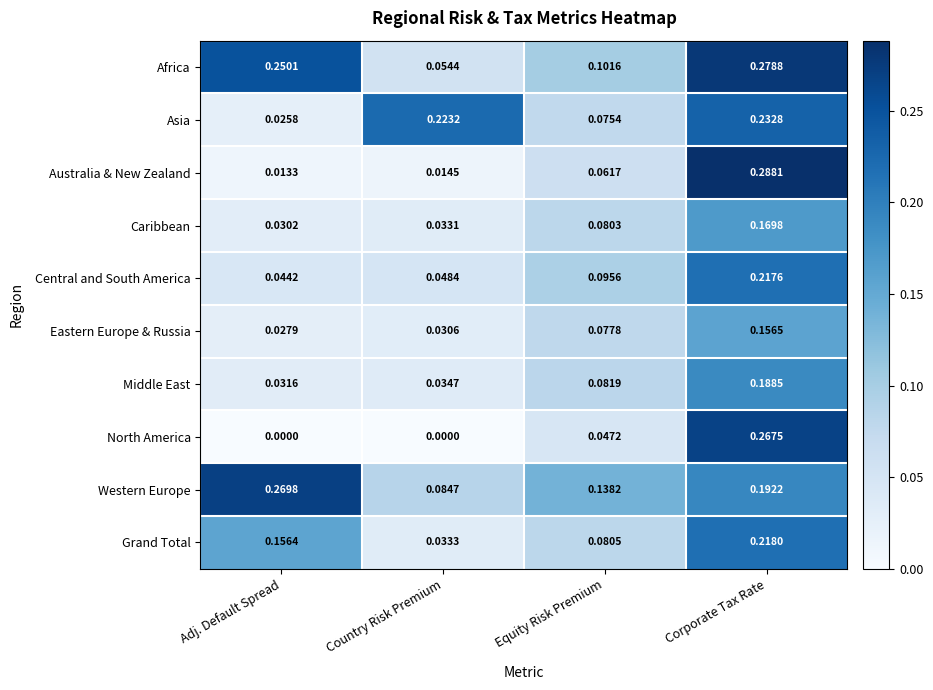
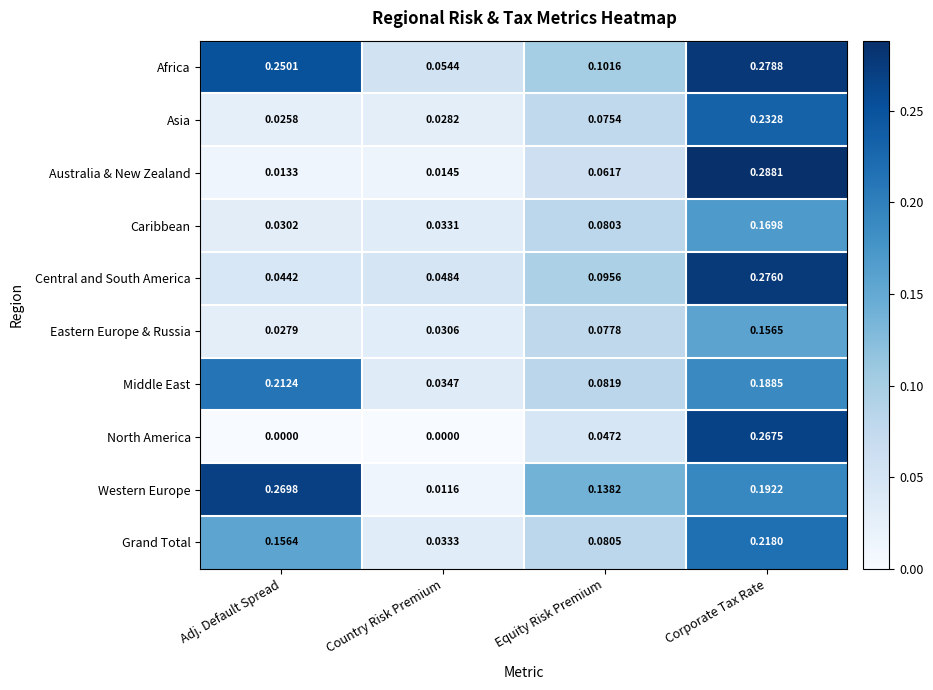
Asia, Country Risk Premium: 0.2232 -> 0.0282
Central and South America, Corporate Tax Rate: 0.2176 -> 0.2760
Middle East, Adj. Default Spread: 0.0316 -> 0.2124
Western Europe, Country Risk Premium: 0.0847 -> 0.0116
